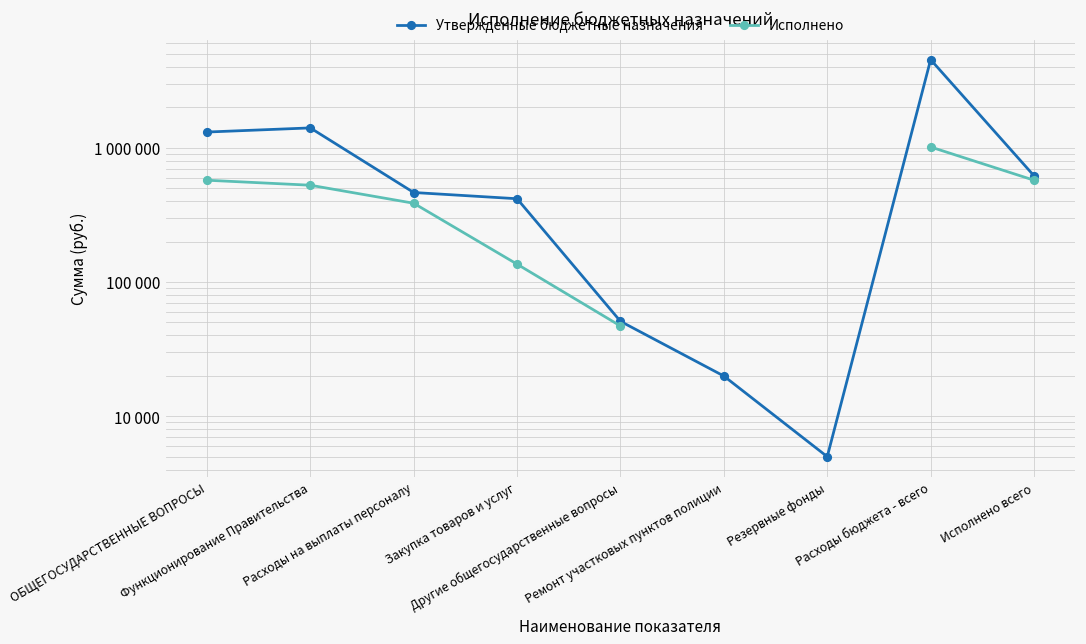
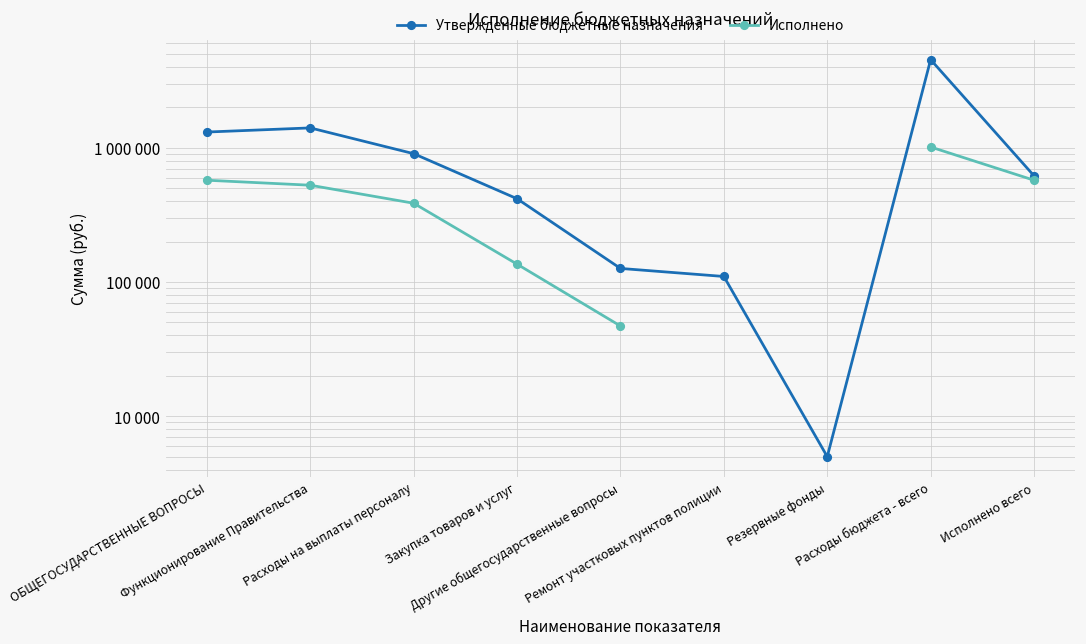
Утвержденные бюджетные назначения, Расходы на выплаты персоналу: 460000 -> 900000
Утвержденные бюджетные назначения, Другие общегосударственные вопросы: 51000 -> 130000
Утвержденные бюджетные назначения, Ремонт участковых пунктов полиции: 20000 -> 110000
